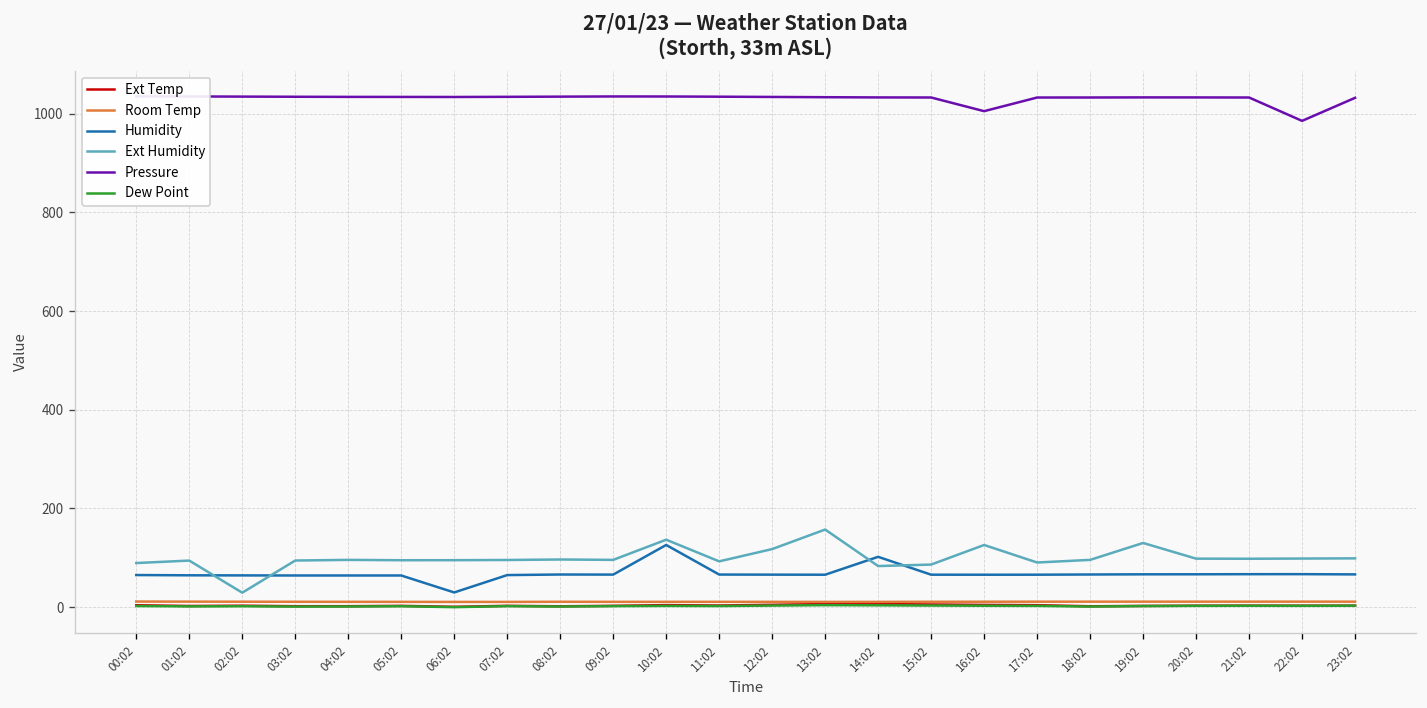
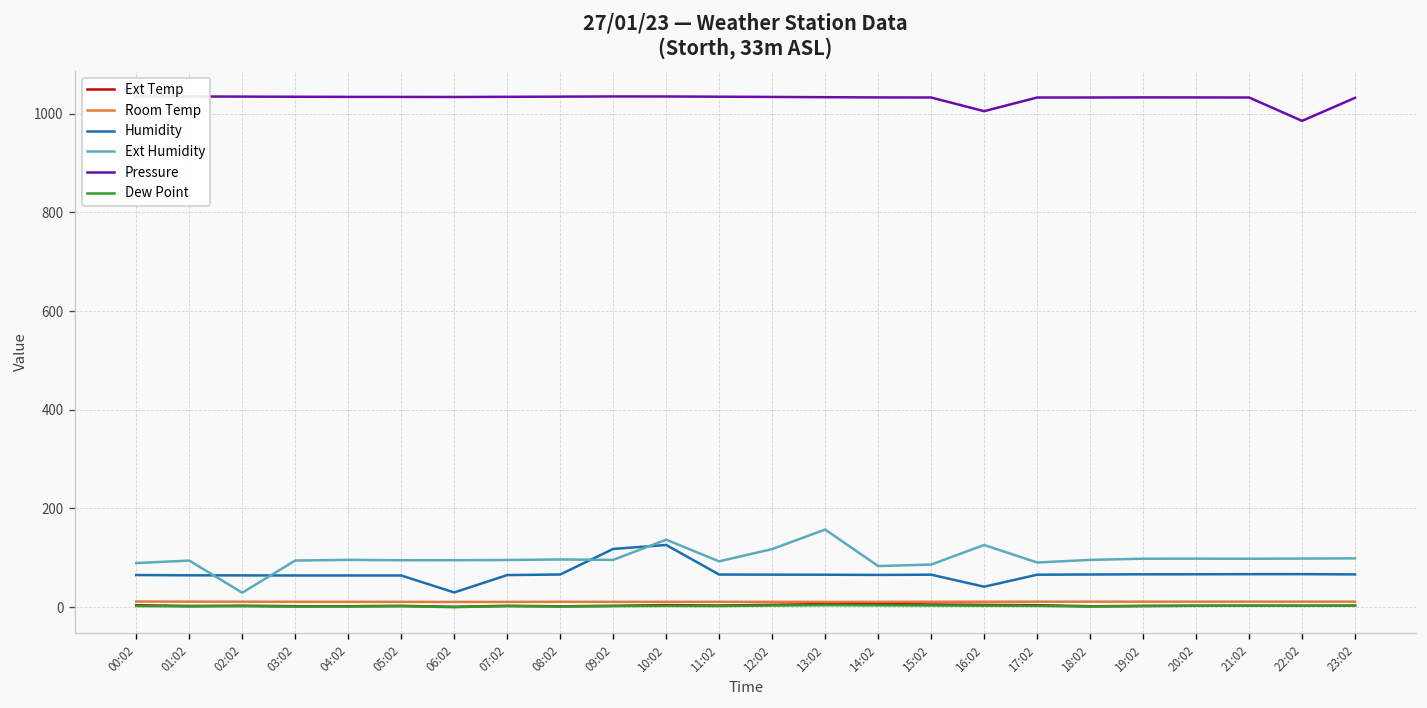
Humidity, 09:02: 70 -> 120
Humidity, 14:02: 100 -> 70
Humidity, 16:02: 70 -> 40
Ext Humidity, 19:02: 130 -> 100
